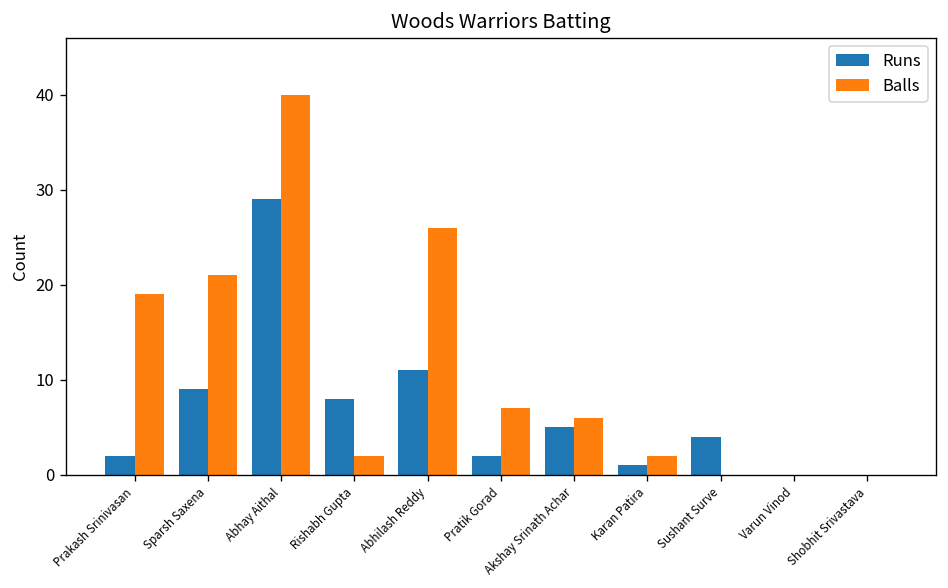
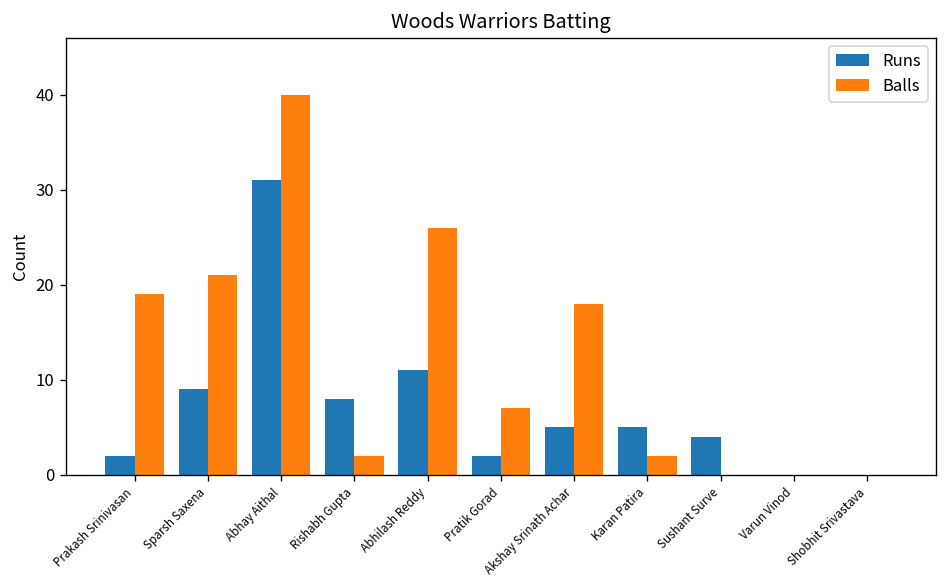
Runs, Abhay Aithal: 29 -> 31
Balls, Akshay Srinath Achar: 6 -> 18
Runs, Karan Patira: 1 -> 5
